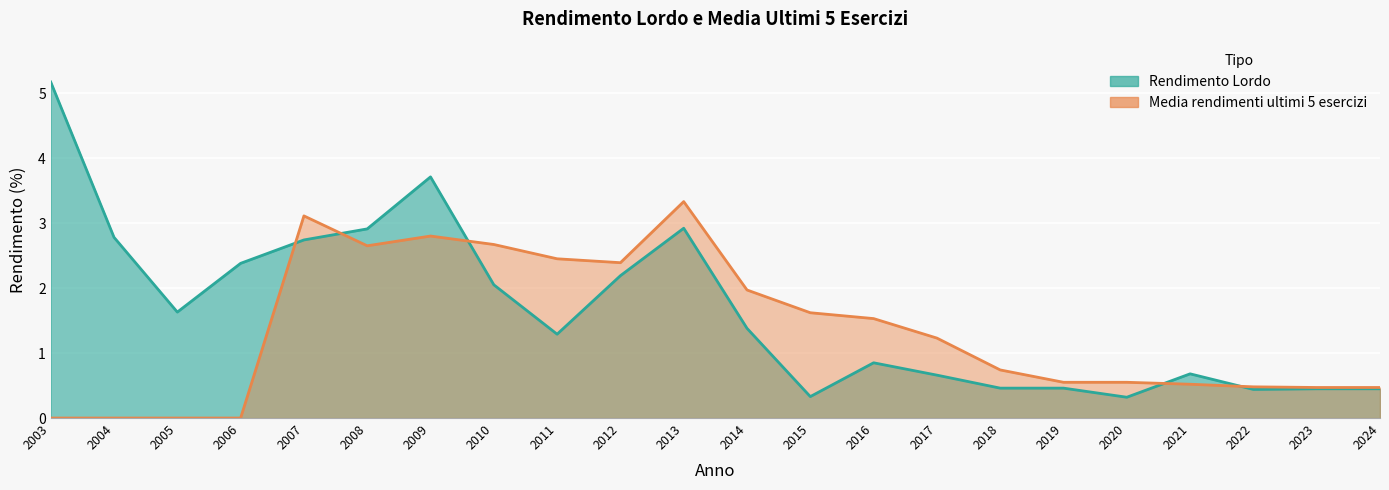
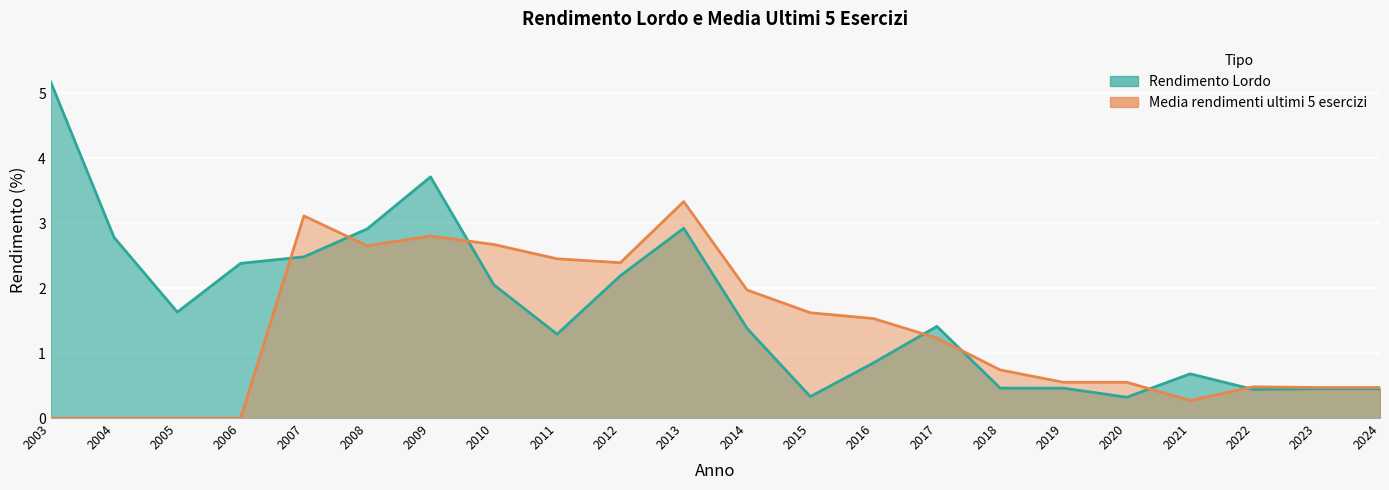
Rendimento Lordo, 2007: 2.7 -> 2.5
Rendimento Lordo, 2017: 0.7 -> 1.4
Media rendimenti ultimi 5 esercizi, 2021: 0.5 -> 0.3
